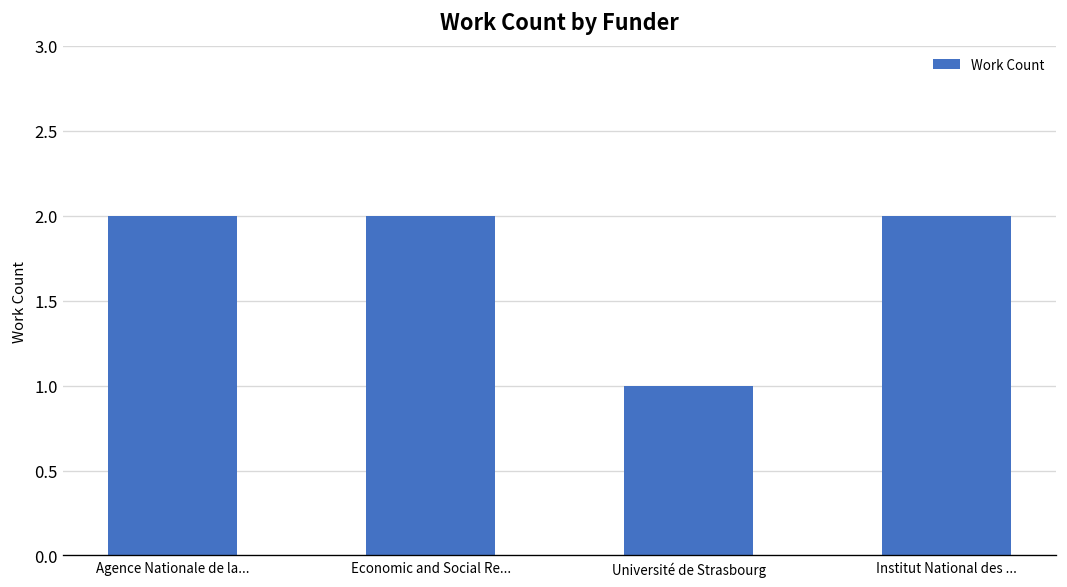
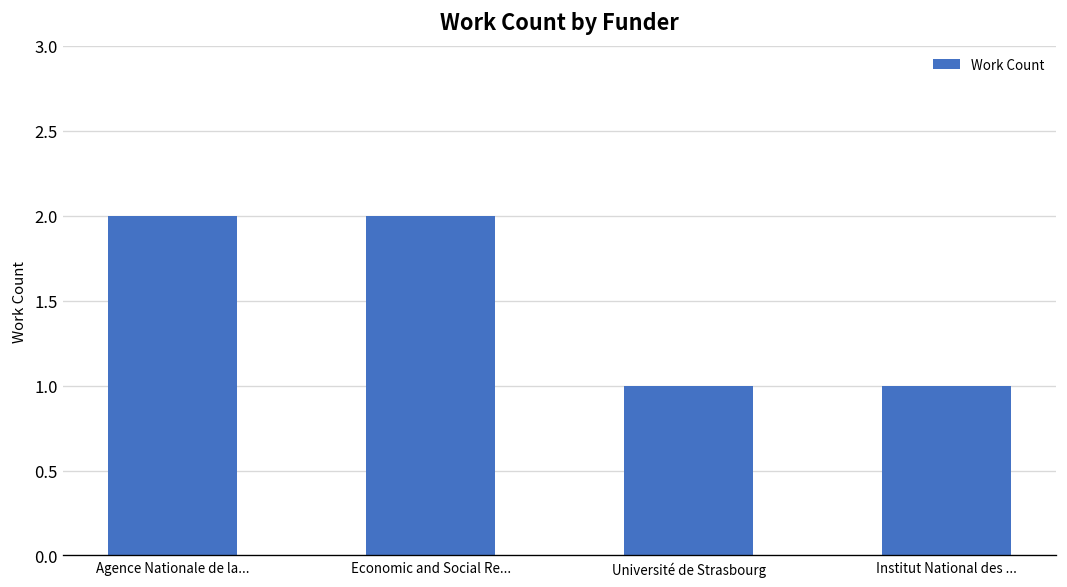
Institut National des ...: 2 -> 1
